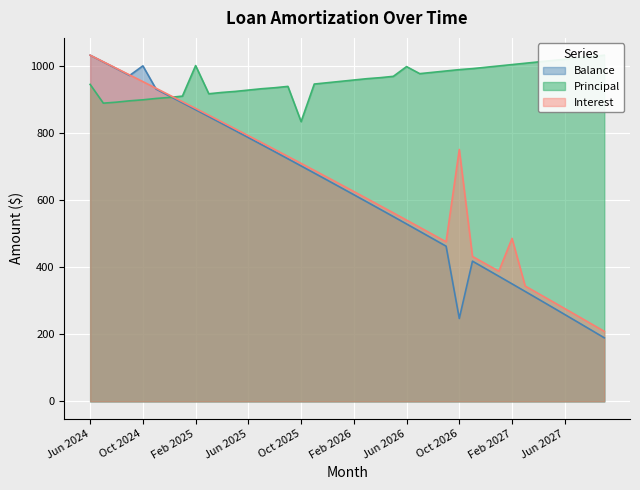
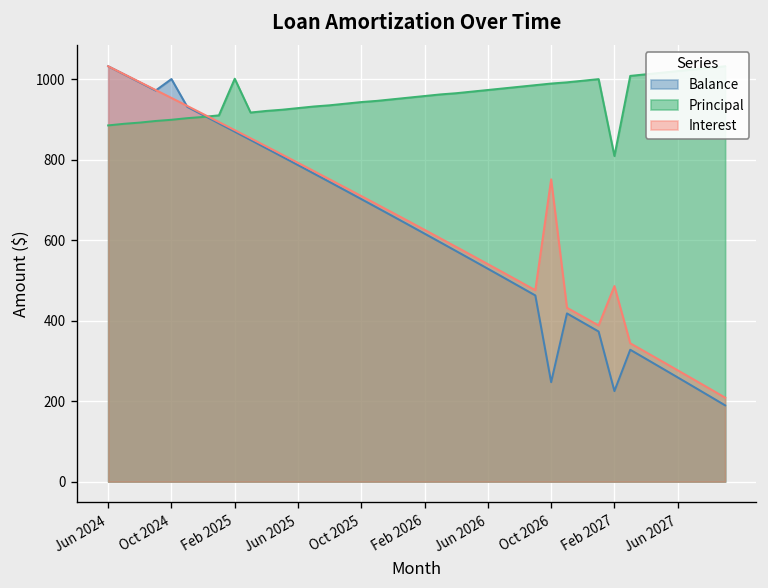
Principal, Jun 2024: 950 -> 890
Principal, Oct 2025: 830 -> 940
Principal, Jun 2026: 1000 -> 970
Balance, Feb 2027: 350 -> 220
Principal, Feb 2027: 1000 -> 810
